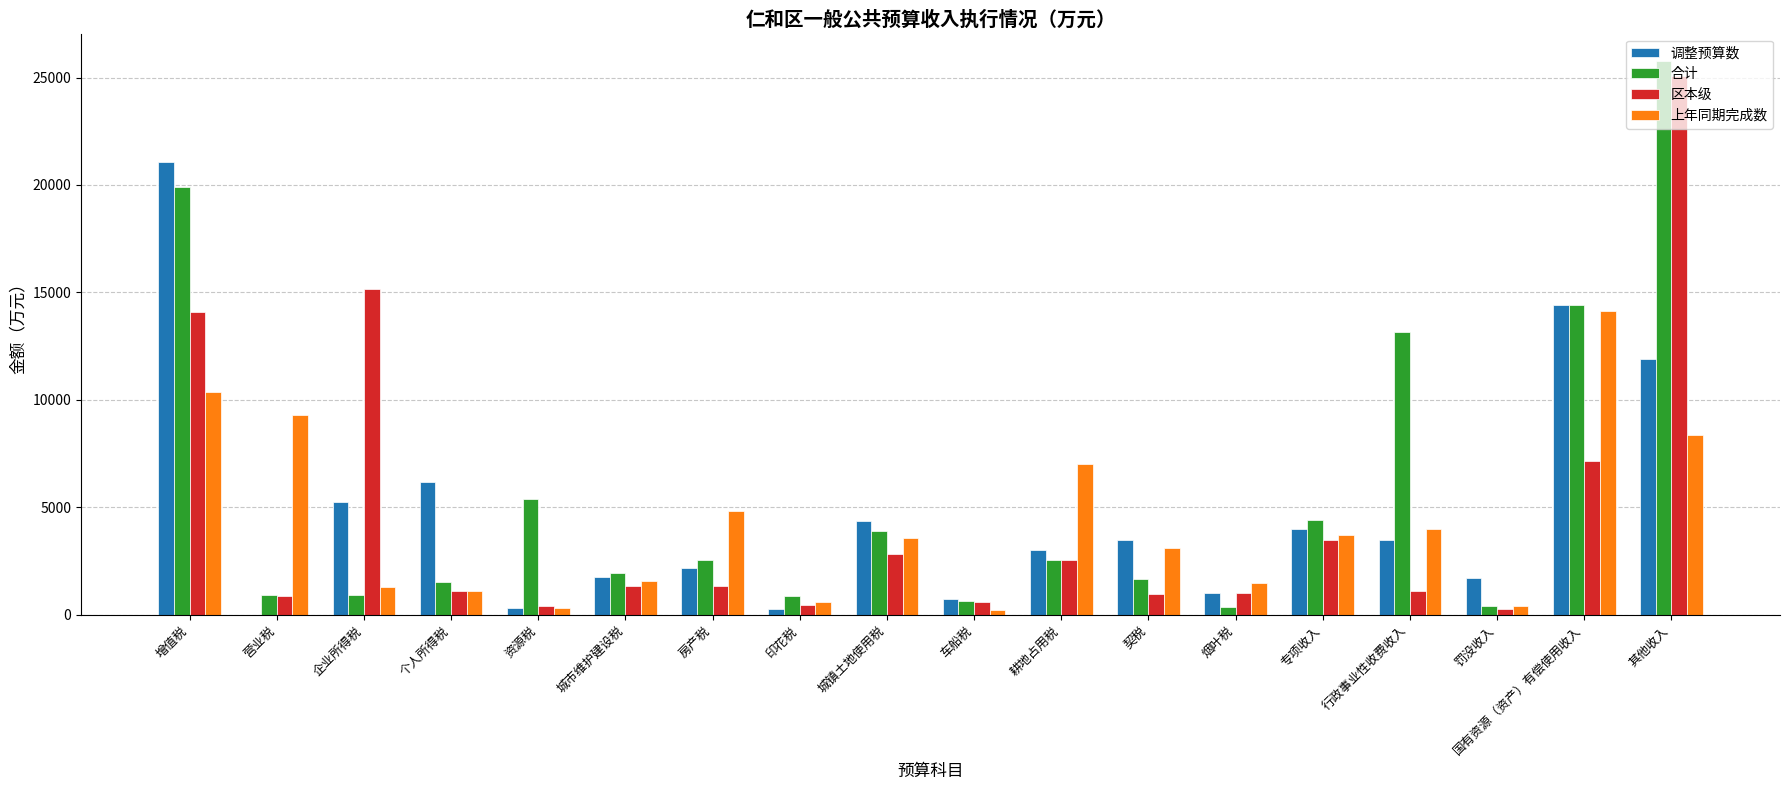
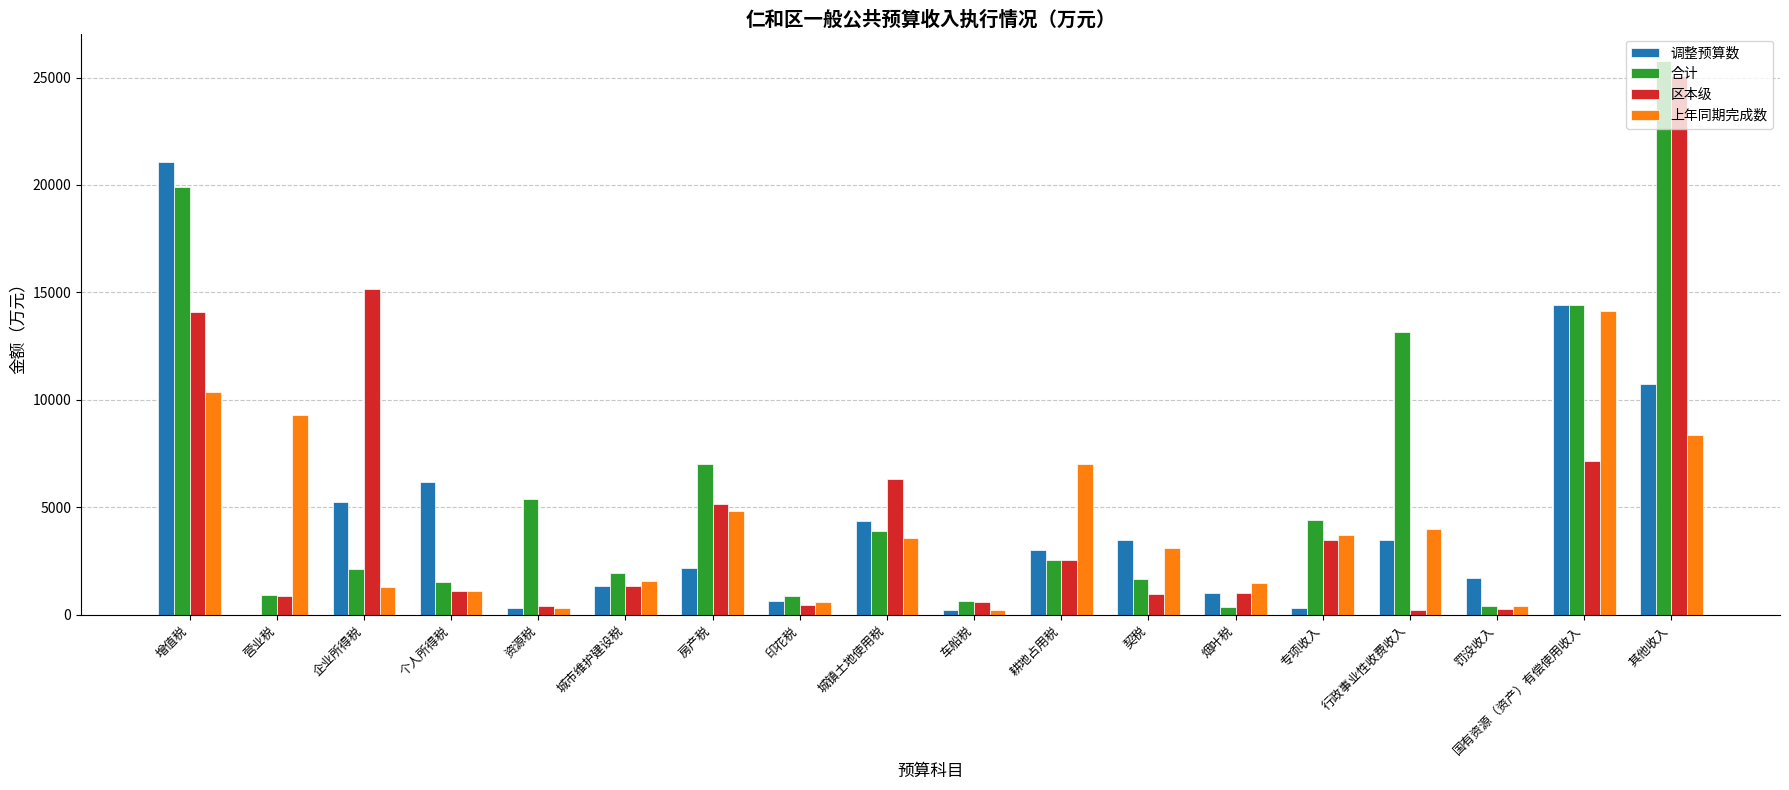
合计, 企业所得税: 900 -> 2100
调整预算数, 城市维护建设税: 1800 -> 1400
合计, 房产税: 2500 -> 7000
区本级, 房产税: 1300 -> 5200
调整预算数, 印花税: 300 -> 600
区本级, 城镇土地使用税: 2800 -> 6300
调整预算数, 车船税: 700 -> 200
调整预算数, 专项收入: 4000 -> 300
区本级, 行政事业性收费收入: 1100 -> 200
调整预算数, 其他收入: 11900 -> 10800
